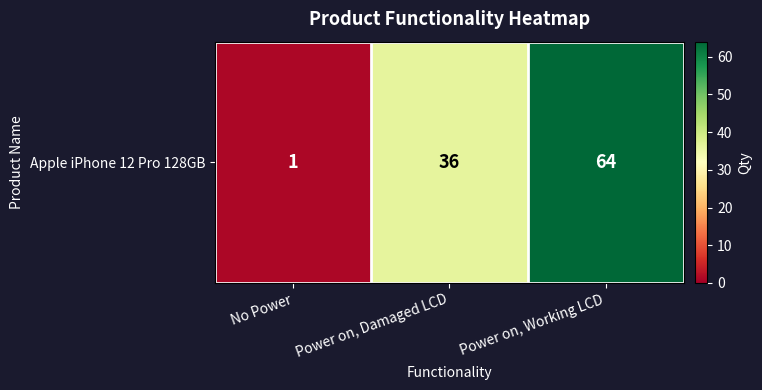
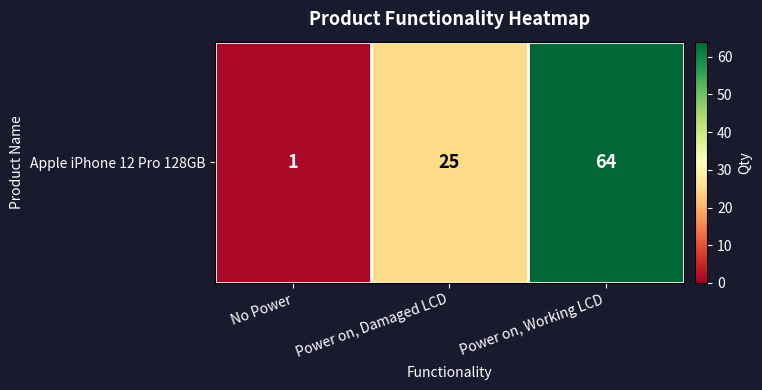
Apple iPhone 12 Pro 128GB, Power on, Damaged LCD: 36 -> 25
